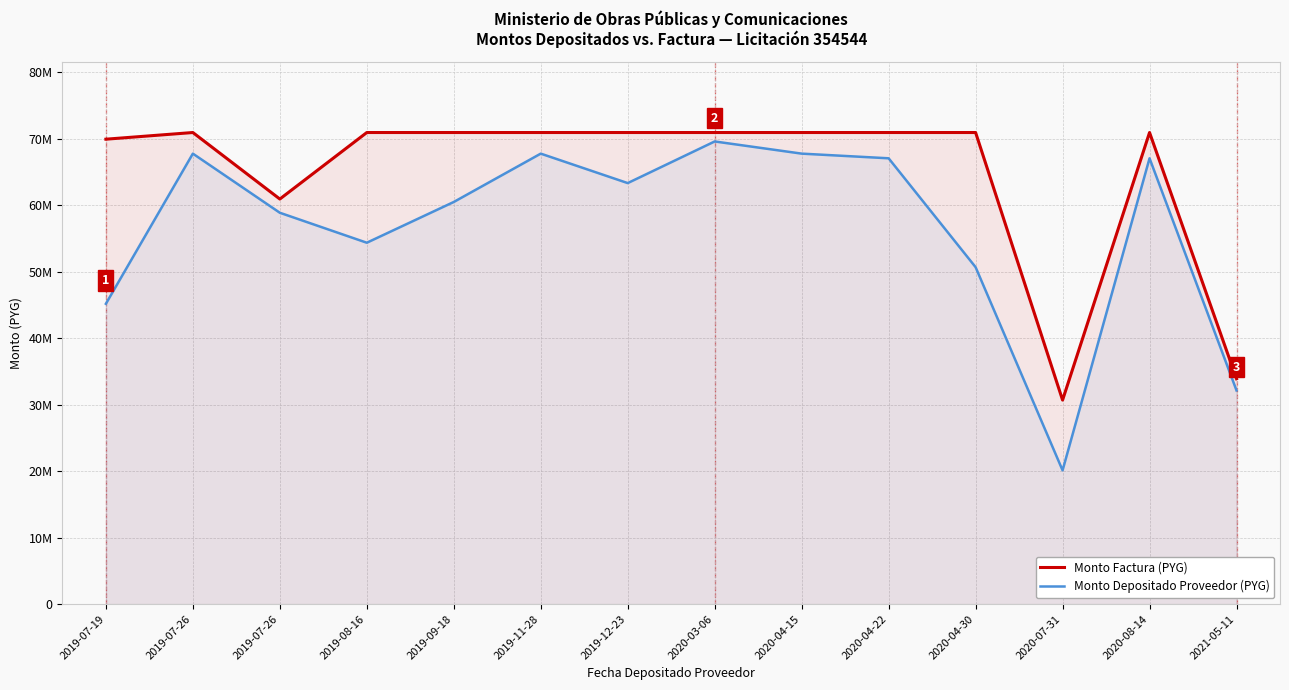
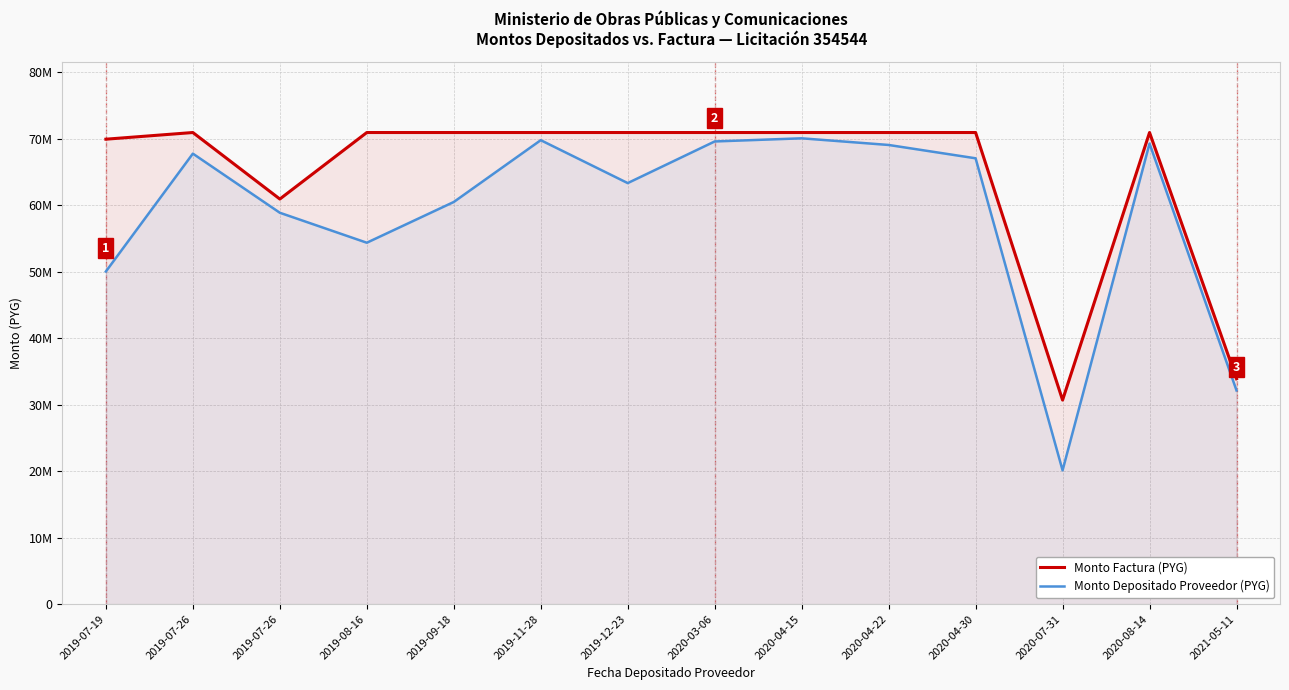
Monto Depositado Proveedor (PYG), 2019-07-19: 45000000 -> 50000000
Monto Depositado Proveedor (PYG), 2019-11-28: 68000000 -> 70000000
Monto Depositado Proveedor (PYG), 2020-04-15: 68000000 -> 70000000
Monto Depositado Proveedor (PYG), 2020-04-22: 67000000 -> 69000000
Monto Depositado Proveedor (PYG), 2020-04-30: 51000000 -> 67000000
Monto Depositado Proveedor (PYG), 2020-08-14: 67000000 -> 69000000
